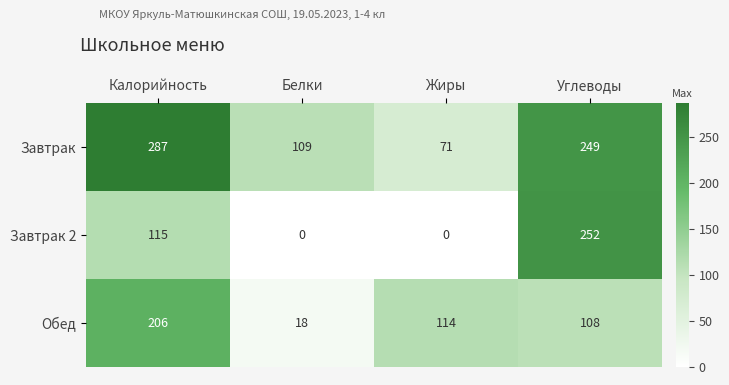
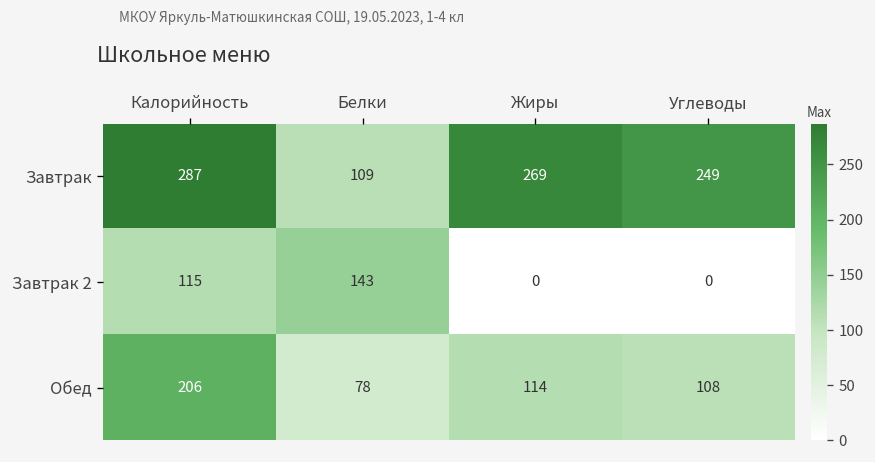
Завтрак, Жиры: 71 -> 269
Завтрак 2, Белки: 0 -> 143
Завтрак 2, Углеводы: 252 -> 0
Обед, Белки: 18 -> 78
